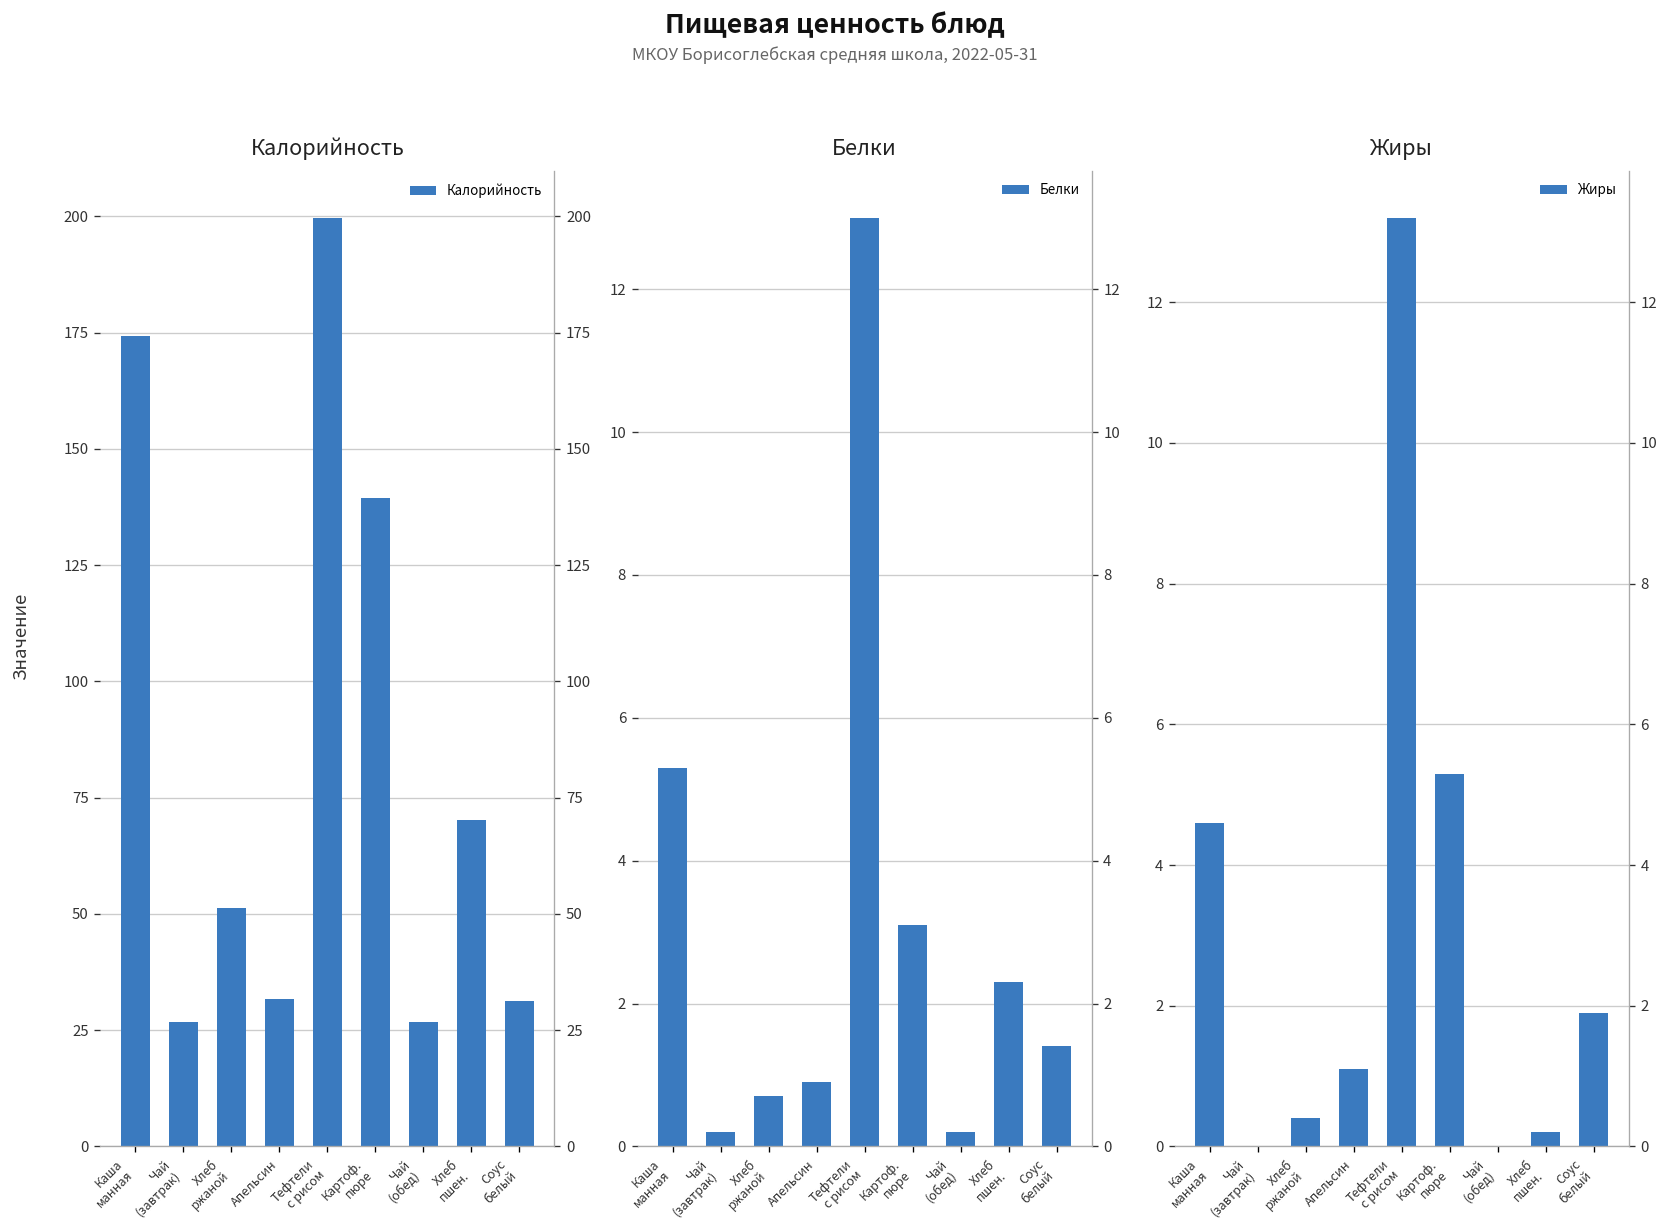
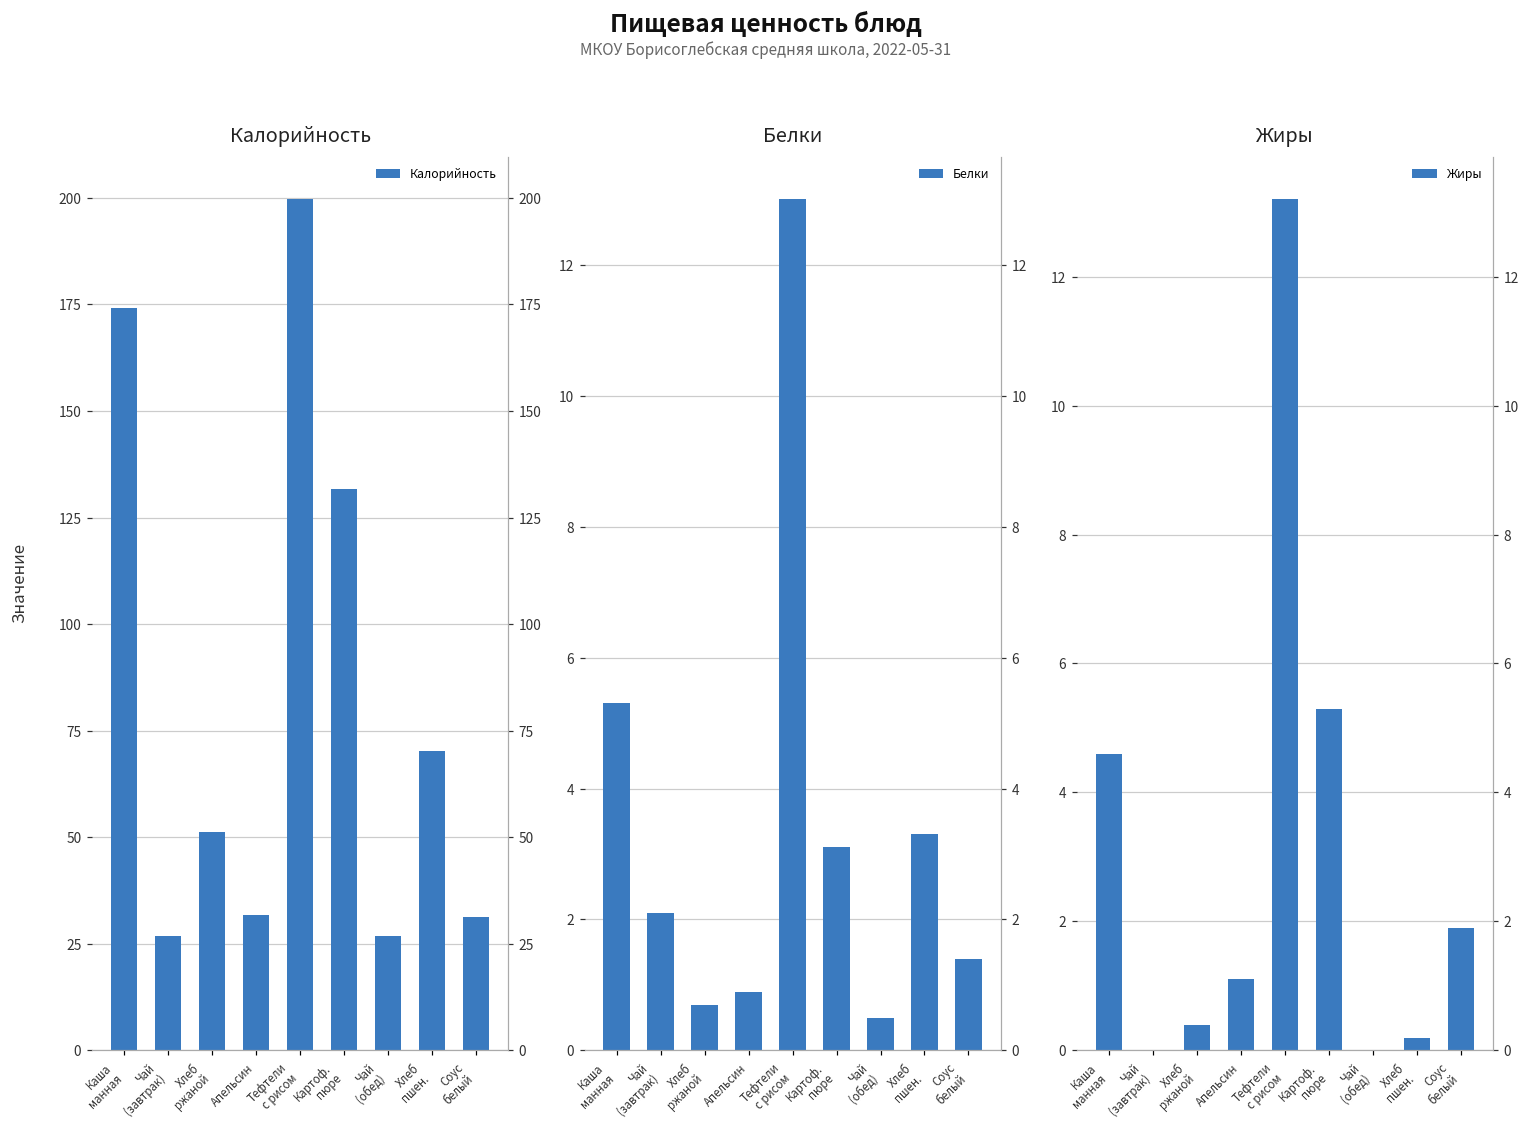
Калорийность, Картоф. пюре: 139 -> 132
Белки, Чай (завтрак): 0.2 -> 2.1
Белки, Чай (обед): 0.2 -> 0.5
Белки, Хлеб пшен.: 2.3 -> 3.3
